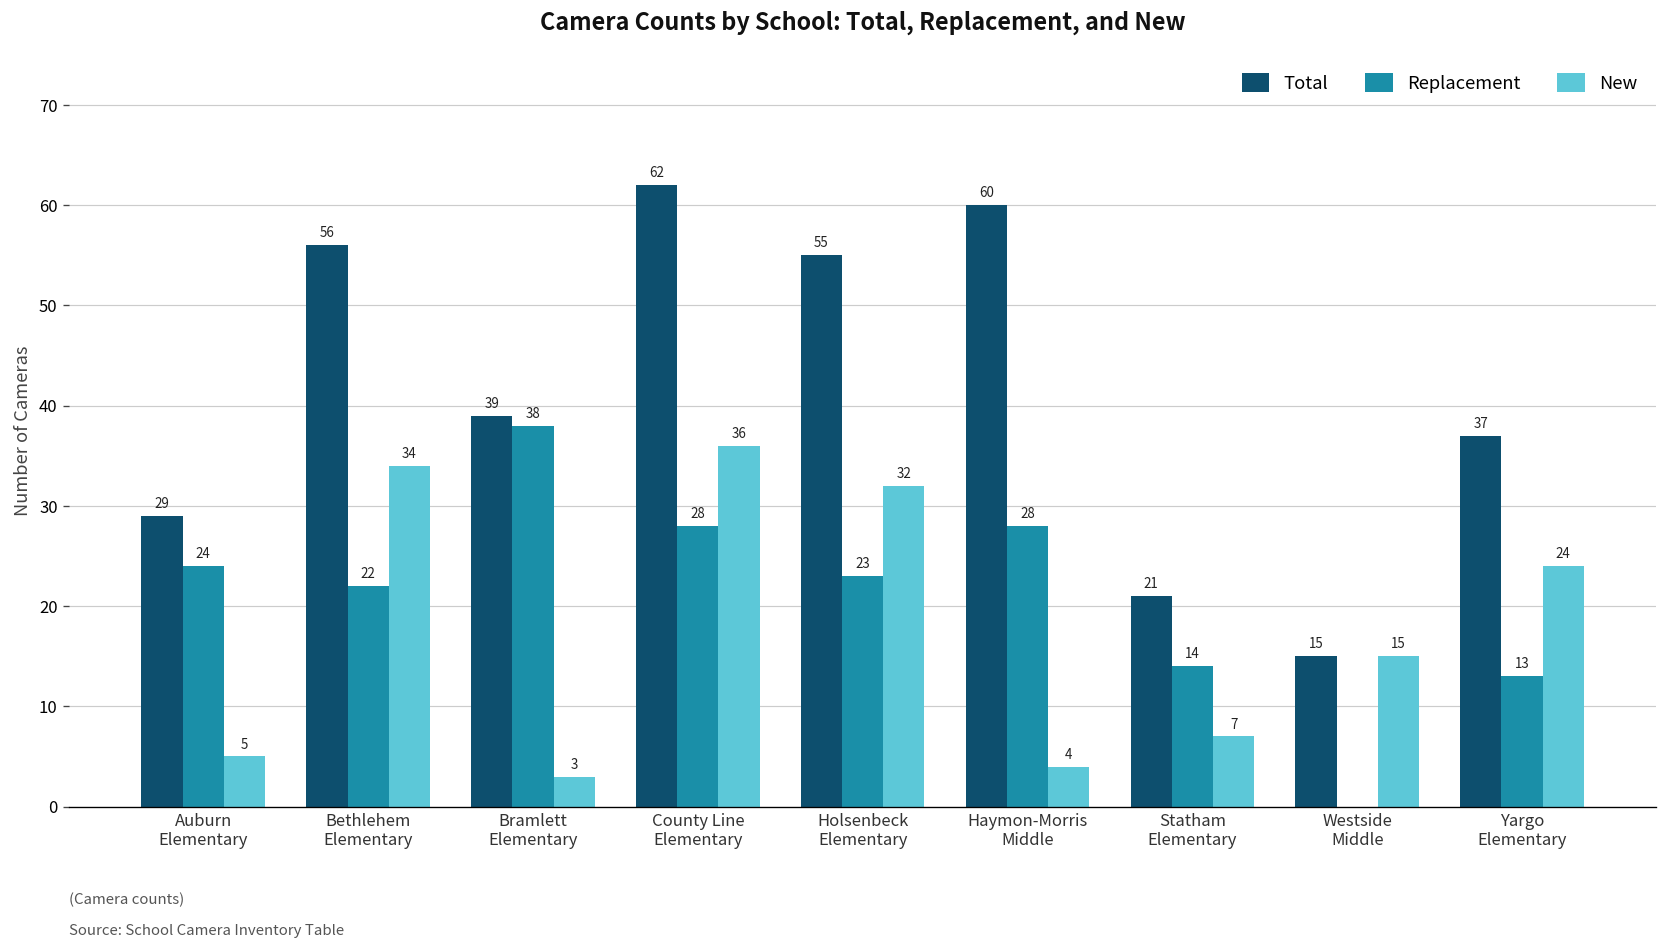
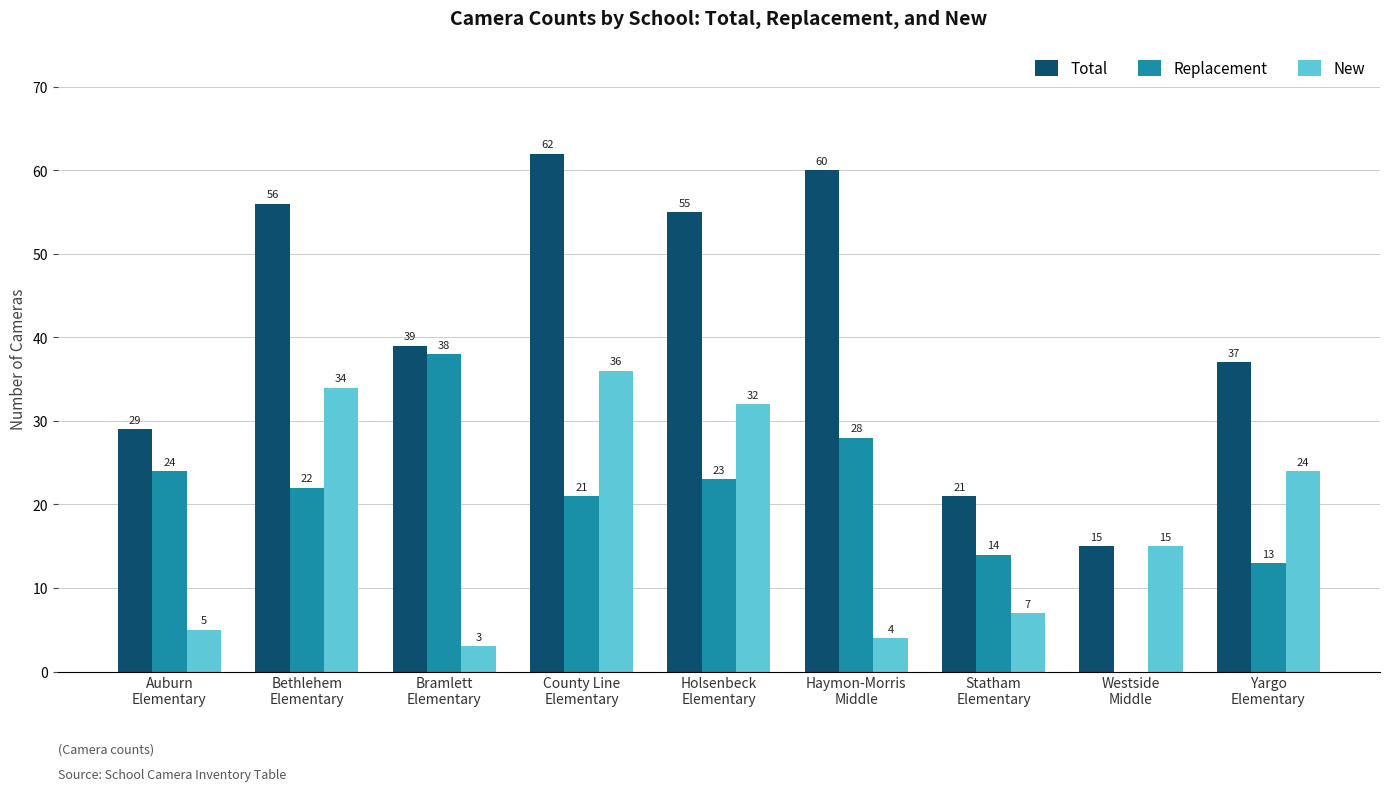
Replacement, County Line Elementary: 28 -> 21
